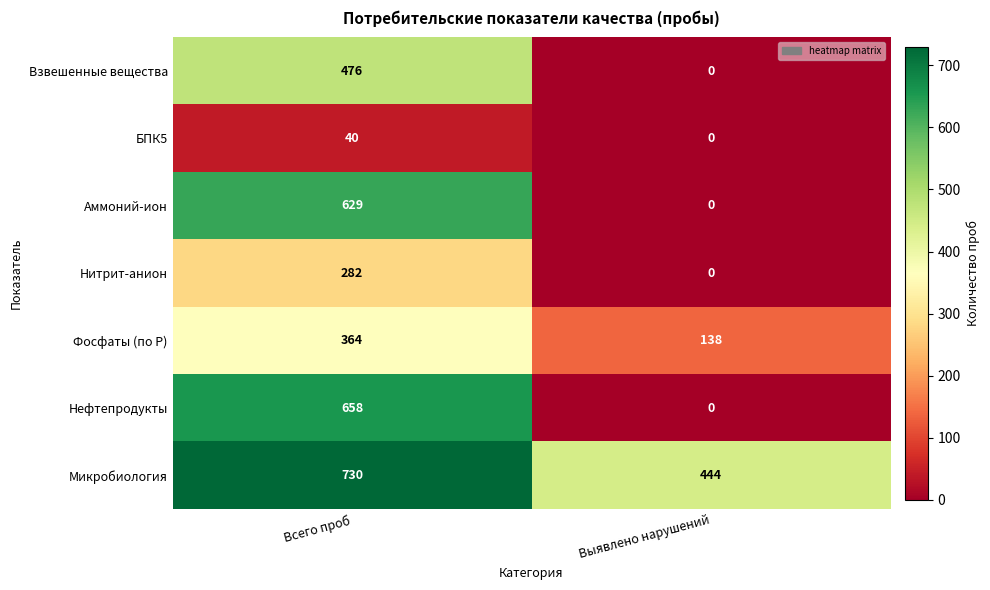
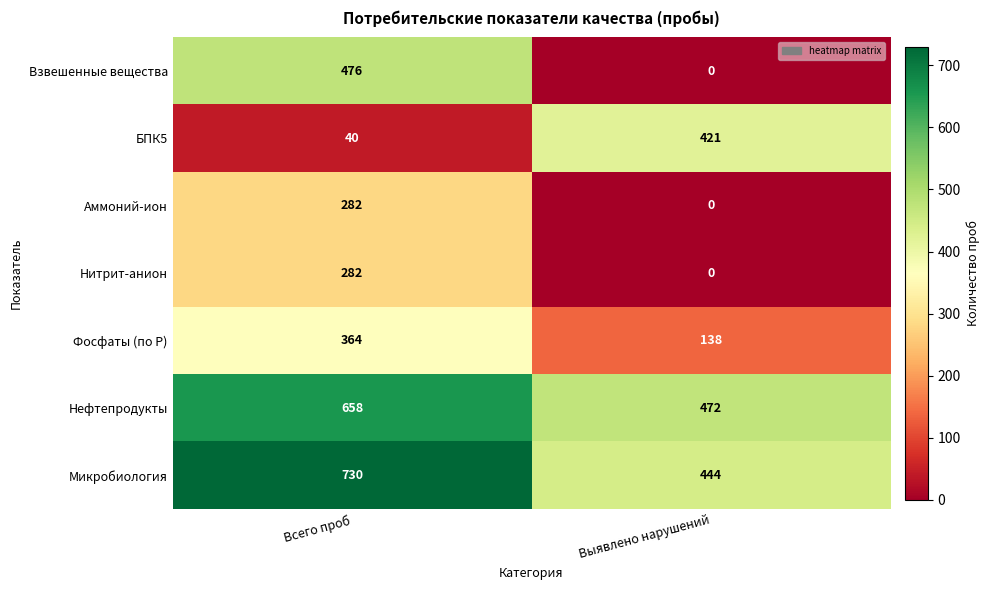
БПК5, Выявлено нарушений: 0 -> 421
Аммоний-ион, Всего проб: 629 -> 282
Нефтепродукты, Выявлено нарушений: 0 -> 472
